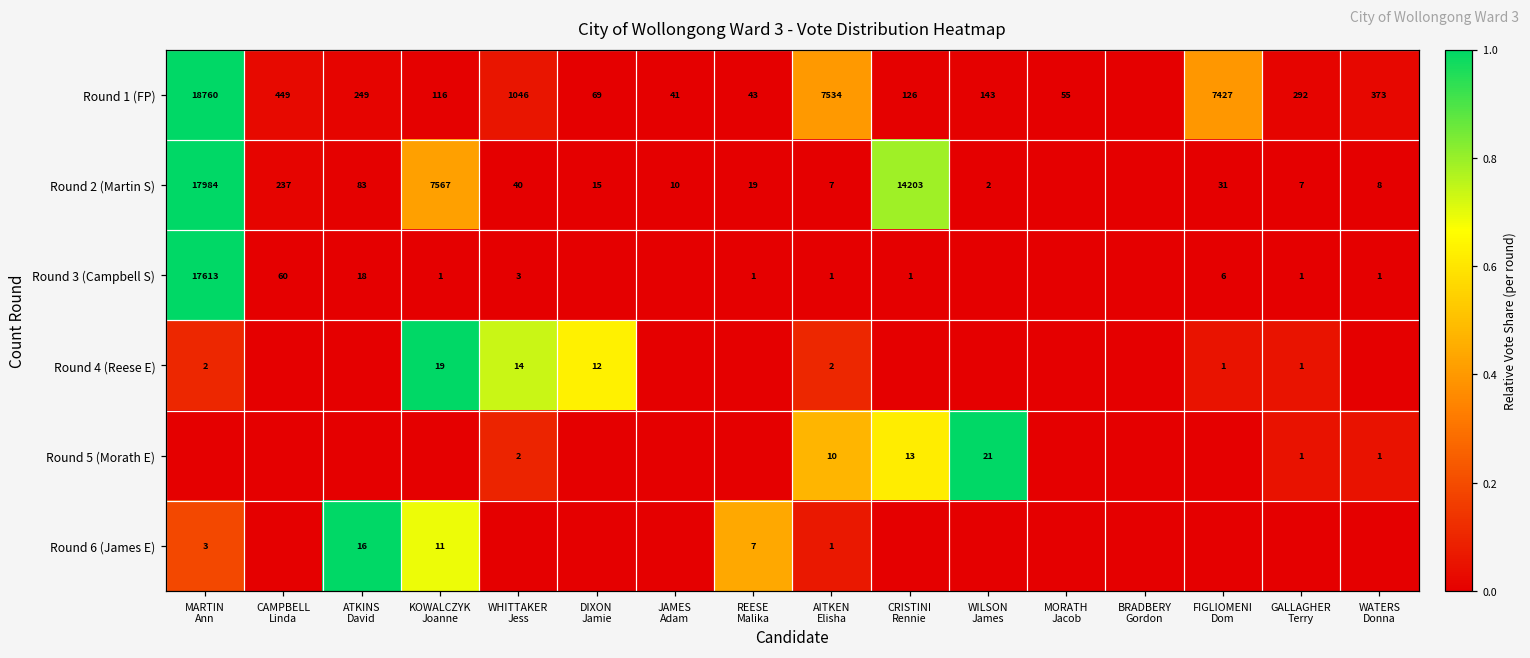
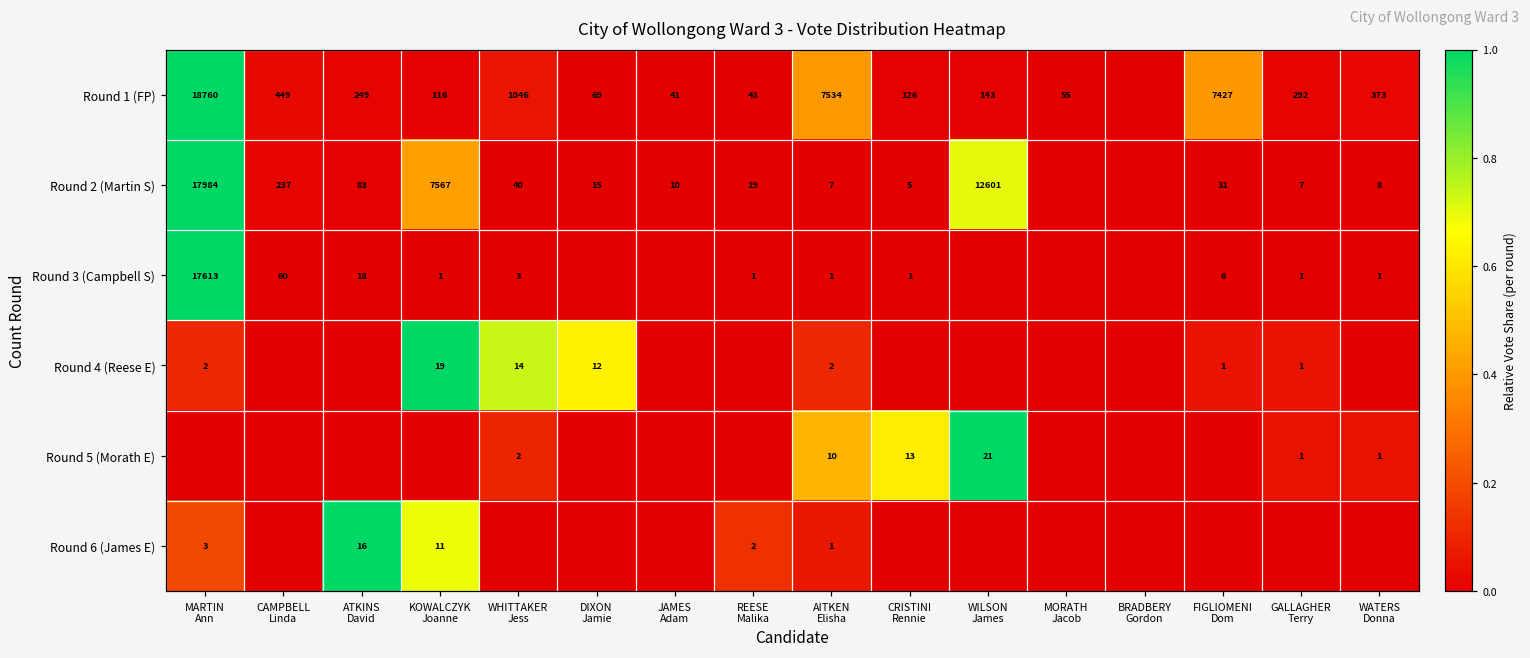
Round 2 (Martin S), CRISTINI Rennie: 14203 -> 5
Round 2 (Martin S), WILSON James: 2 -> 12601
Round 6 (James E), REESE Malika: 7 -> 2
